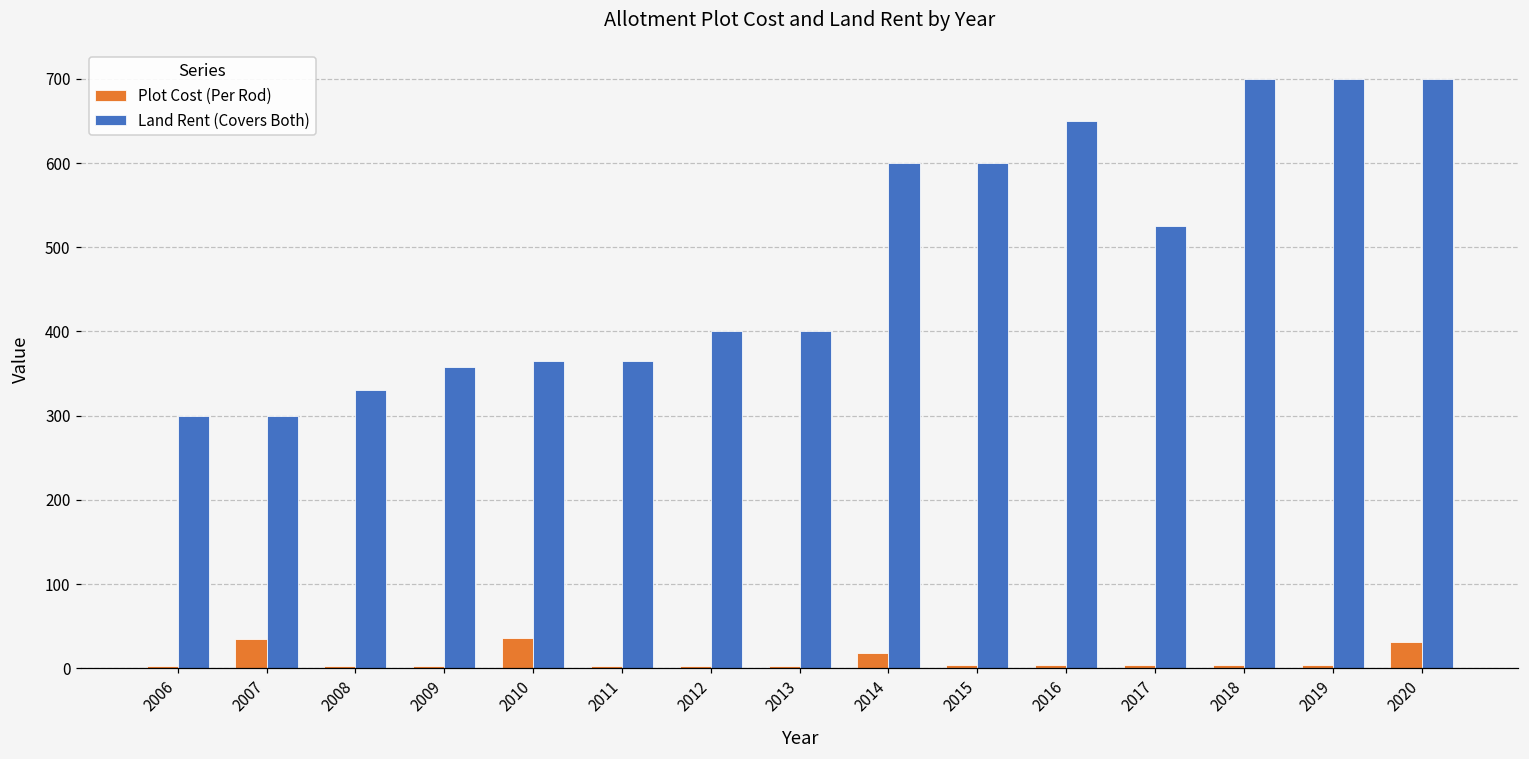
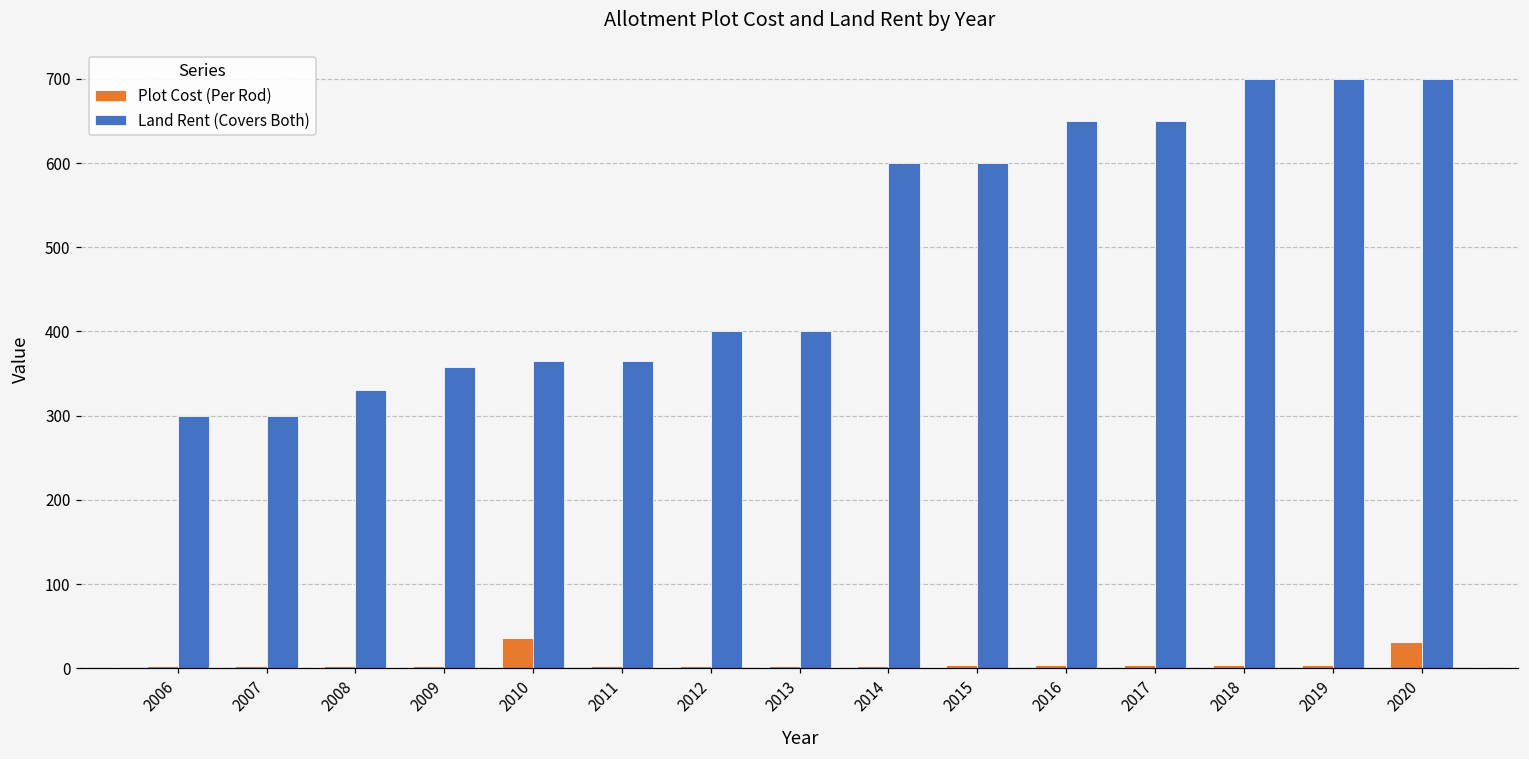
Plot Cost (Per Rod), 2007: 30 -> 0
Plot Cost (Per Rod), 2014: 20 -> 0
Land Rent (Covers Both), 2017: 530 -> 650
